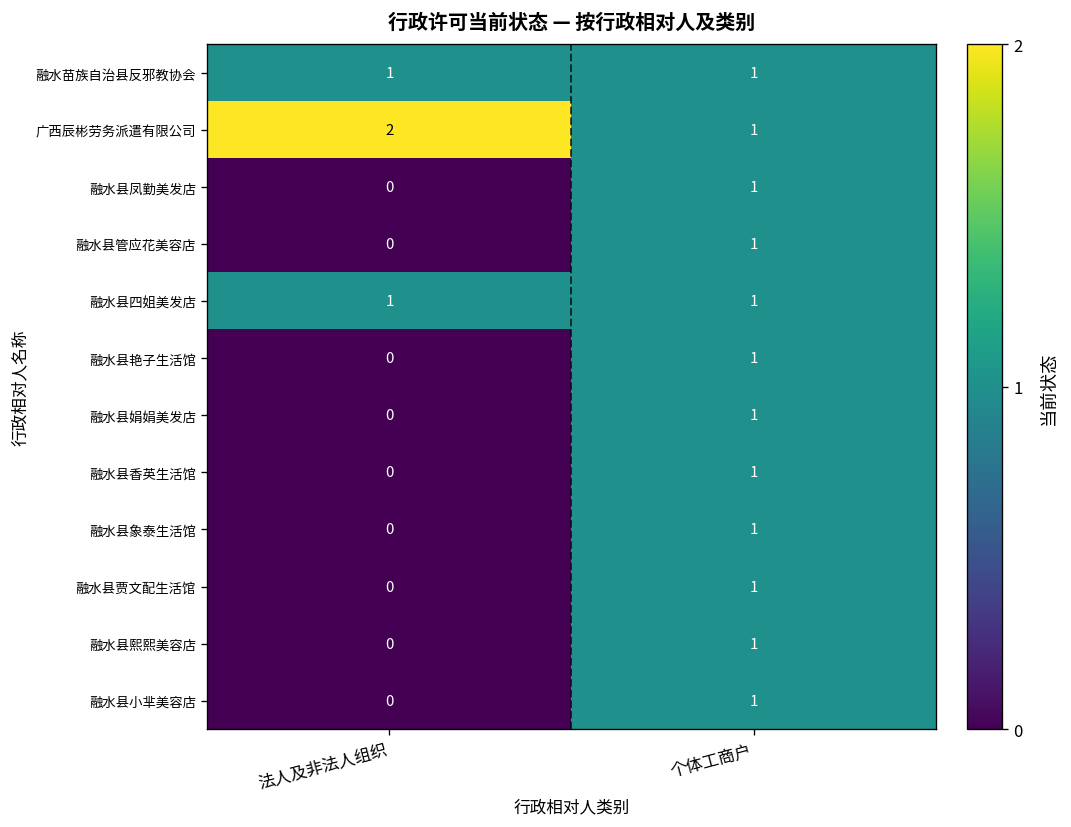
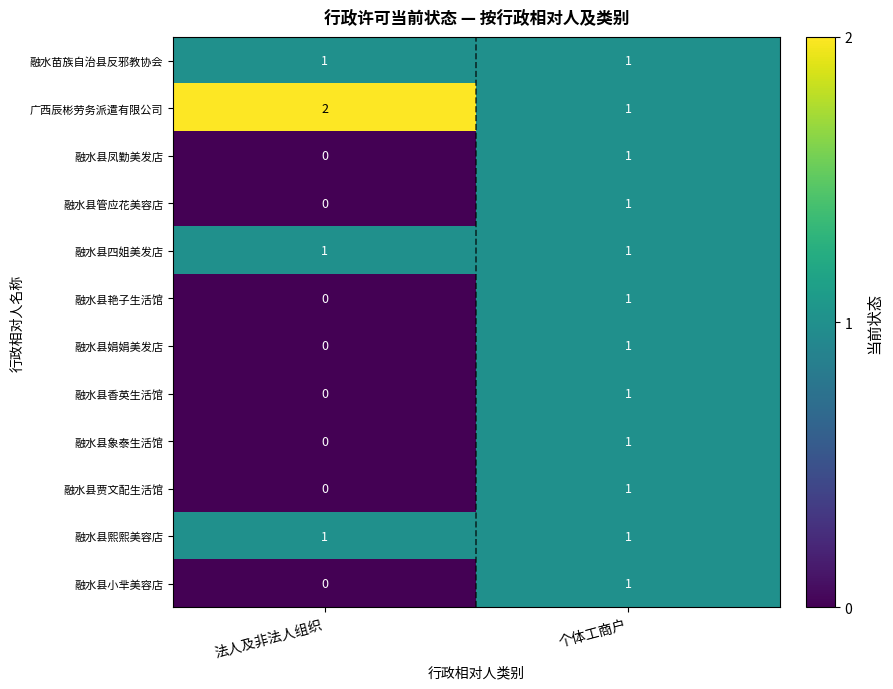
融水县熙熙美容店, 法人及非法人组织: 0 -> 1
